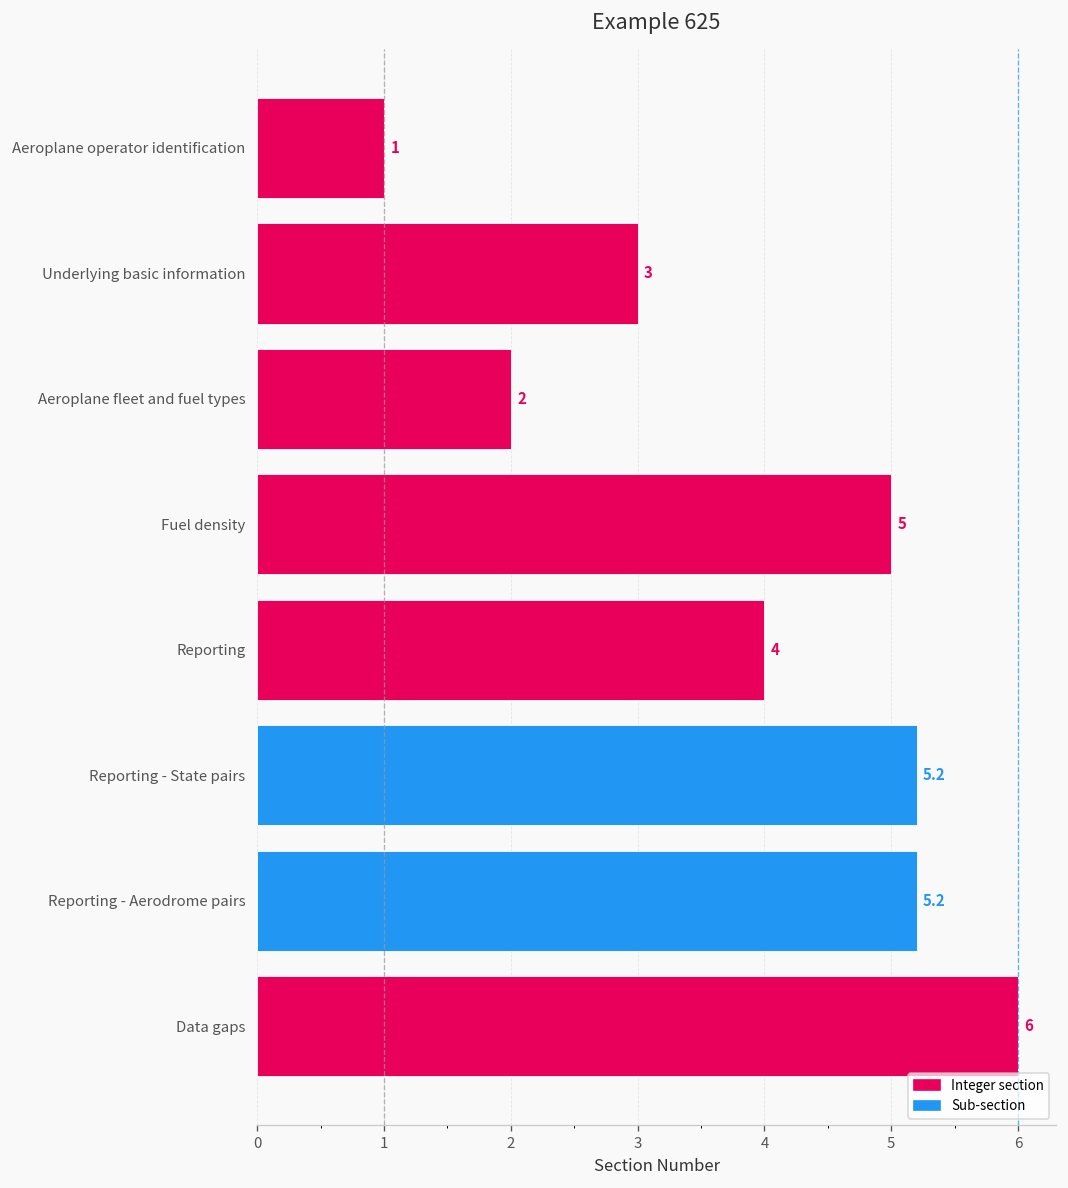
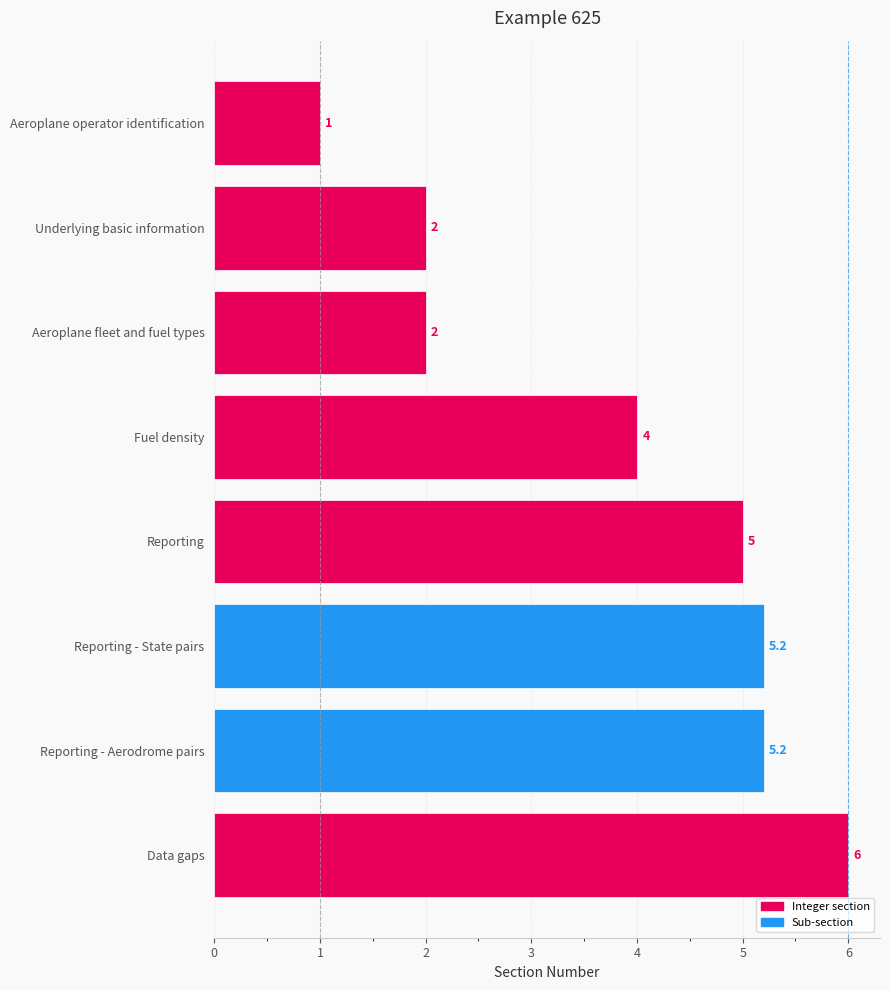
Underlying basic information: 3 -> 2
Fuel density: 5 -> 4
Reporting: 4 -> 5
